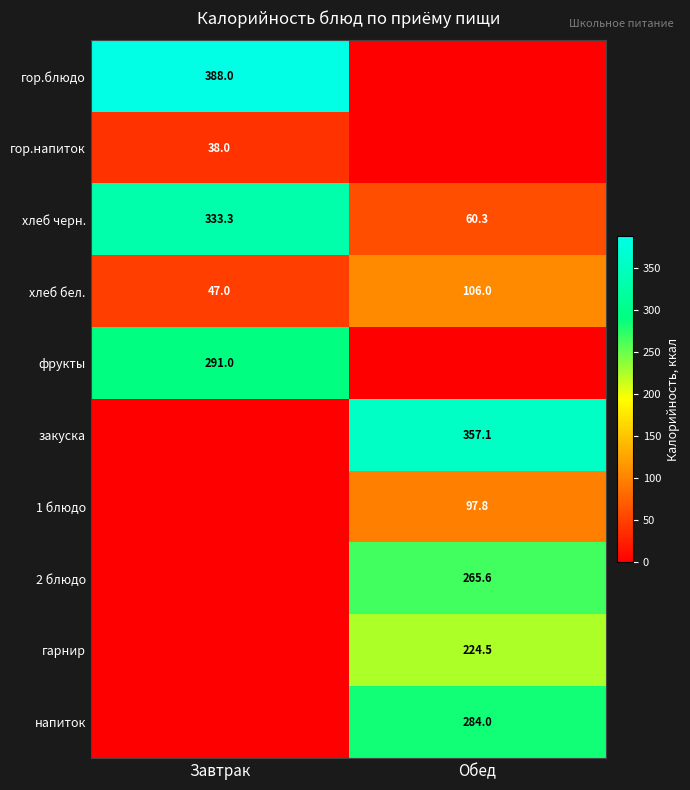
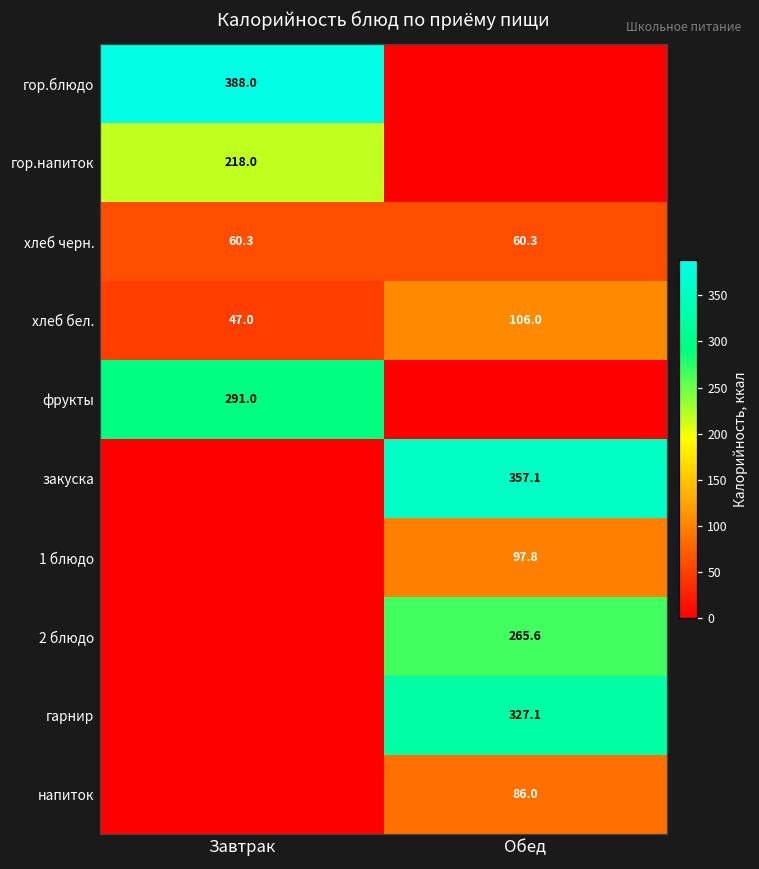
гор.напиток, Завтрак: 38.0 -> 218.0
хлеб черн., Завтрак: 333.3 -> 60.3
гарнир, Обед: 224.5 -> 327.1
напиток, Обед: 284.0 -> 86.0
